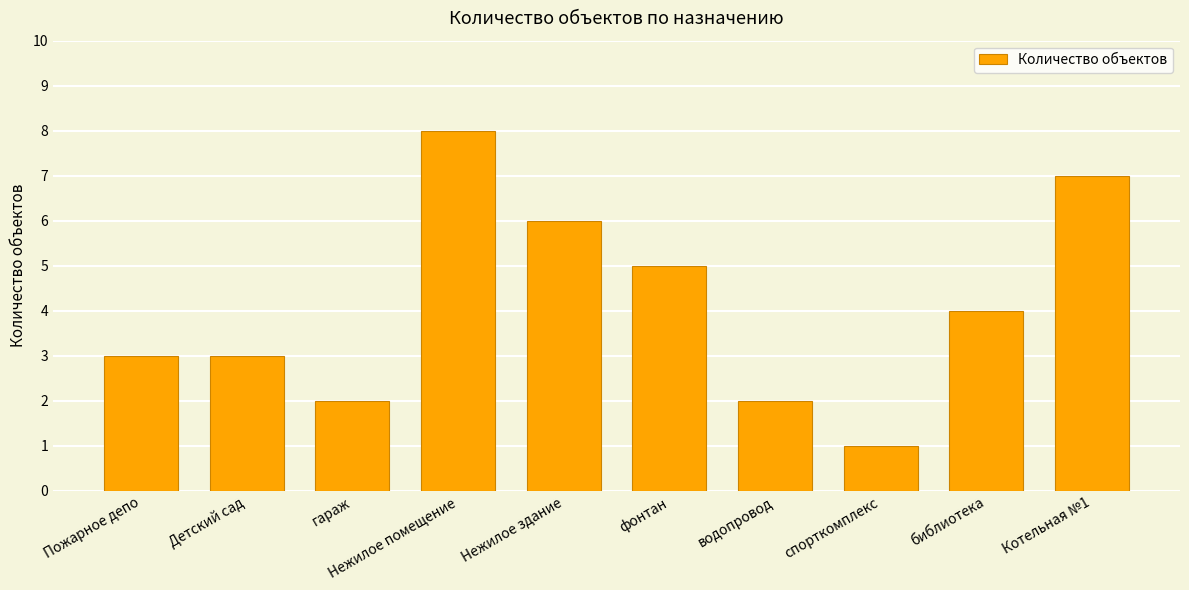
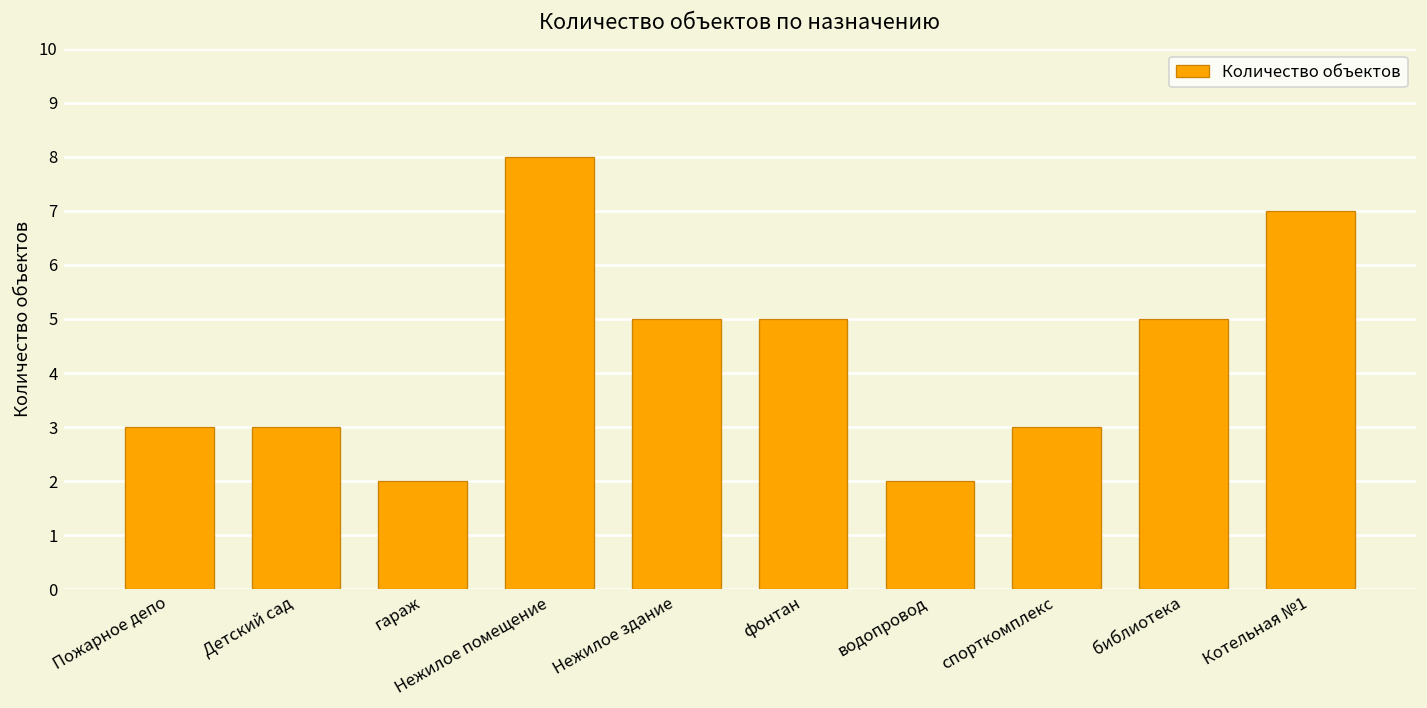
Нежилое здание: 6 -> 5
спорткомплекс: 1 -> 3
библиотека: 4 -> 5
